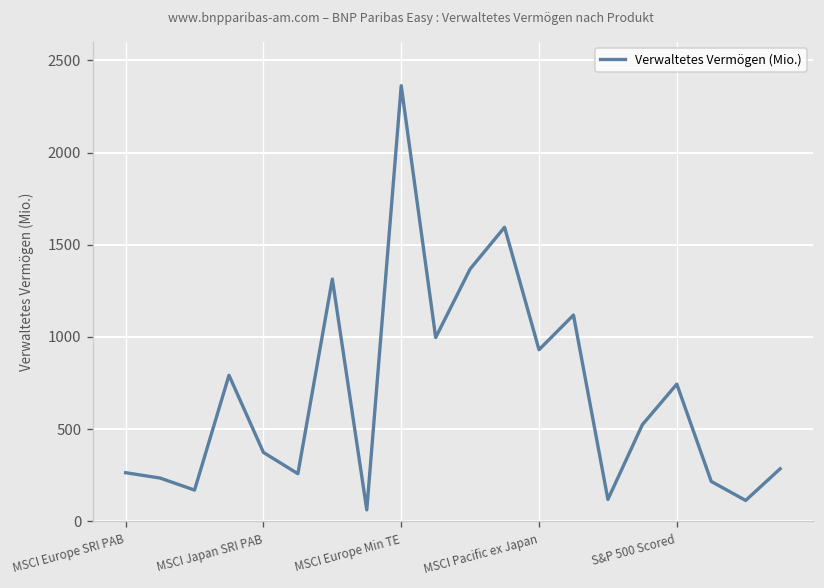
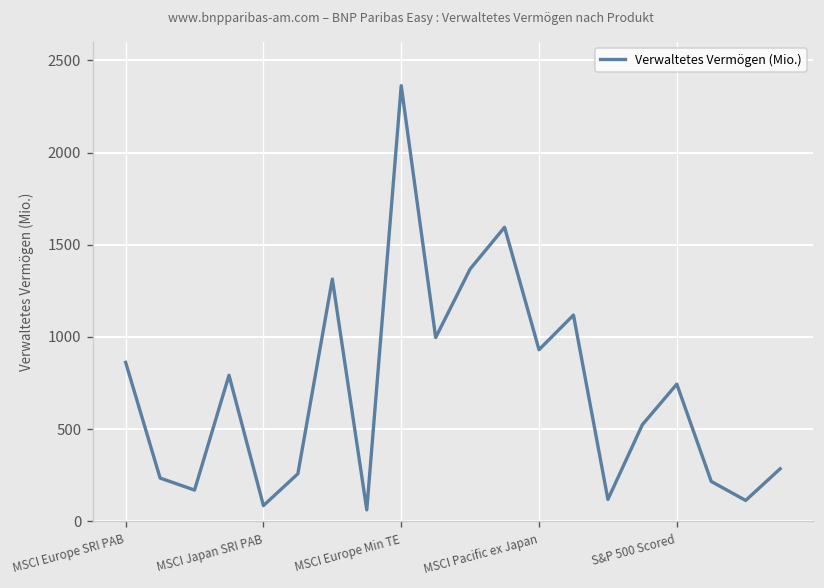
MSCI Europe SRI PAB: 260 -> 860
MSCI Japan SRI PAB: 370 -> 90
